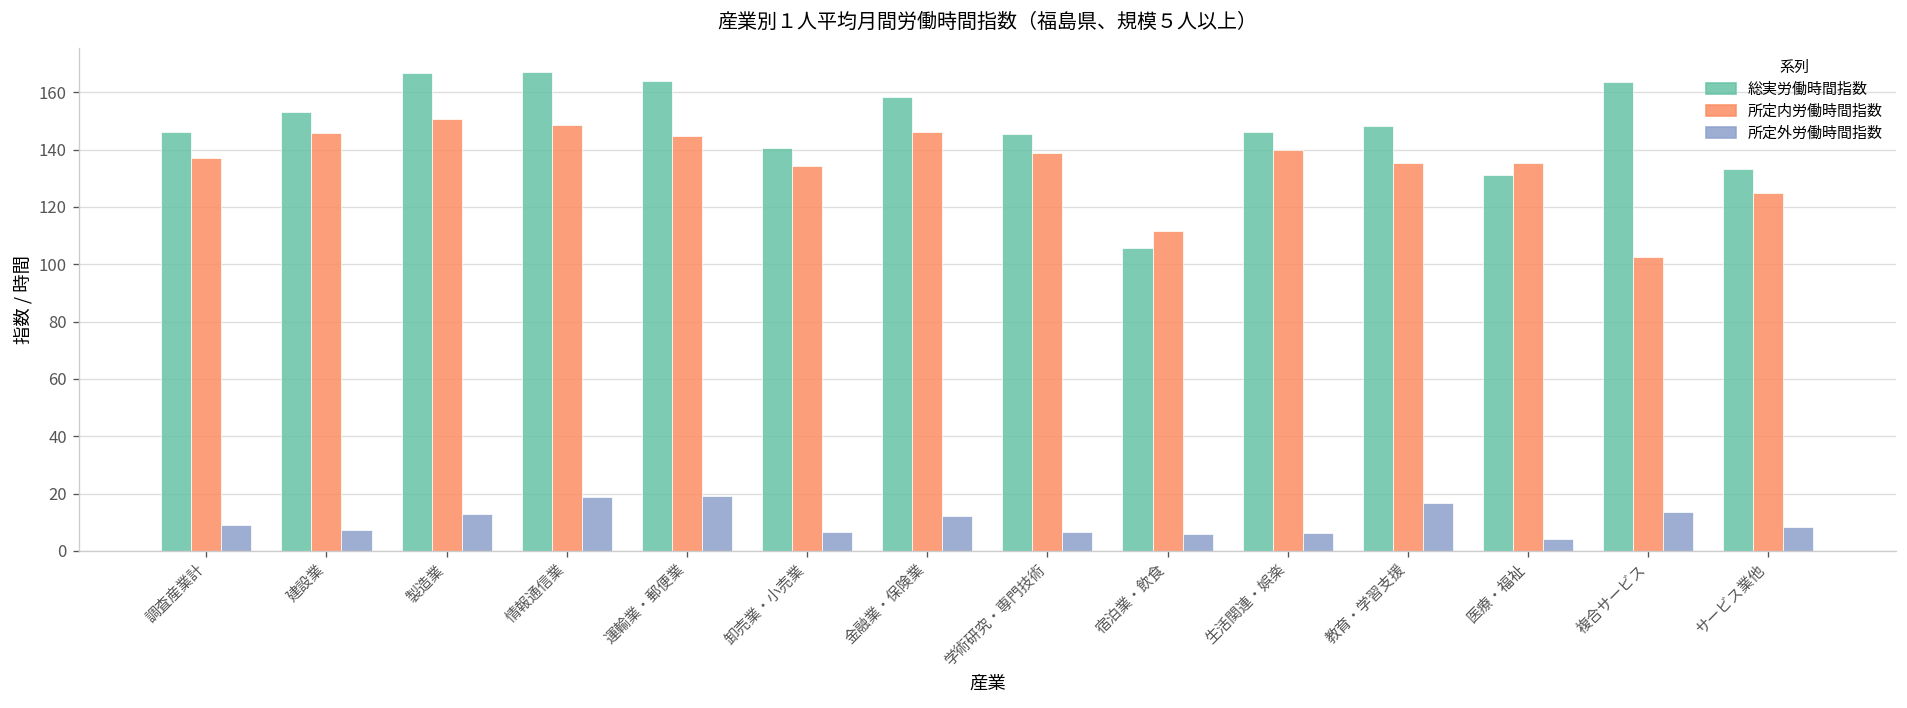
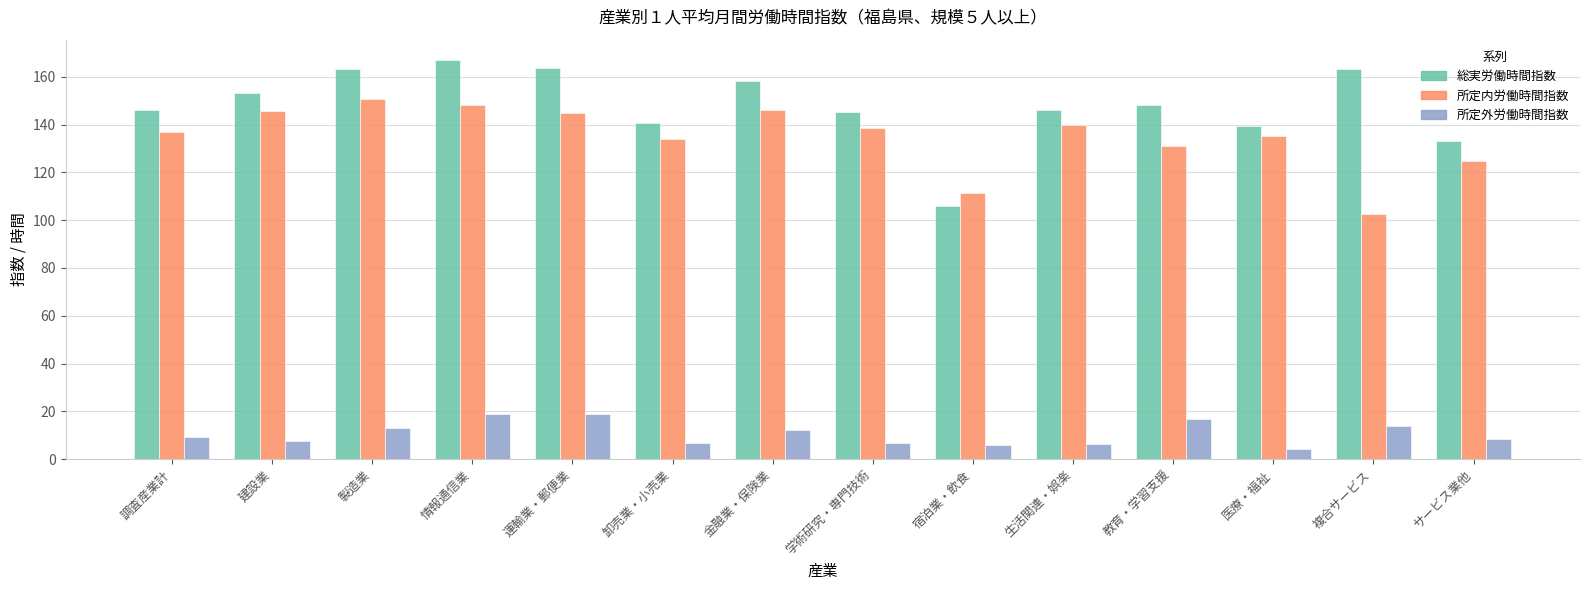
総実労働時間指数, 製造業: 167 -> 163
所定内労働時間指数, 教育・学習支援: 135 -> 131
総実労働時間指数, 医療・福祉: 131 -> 140
